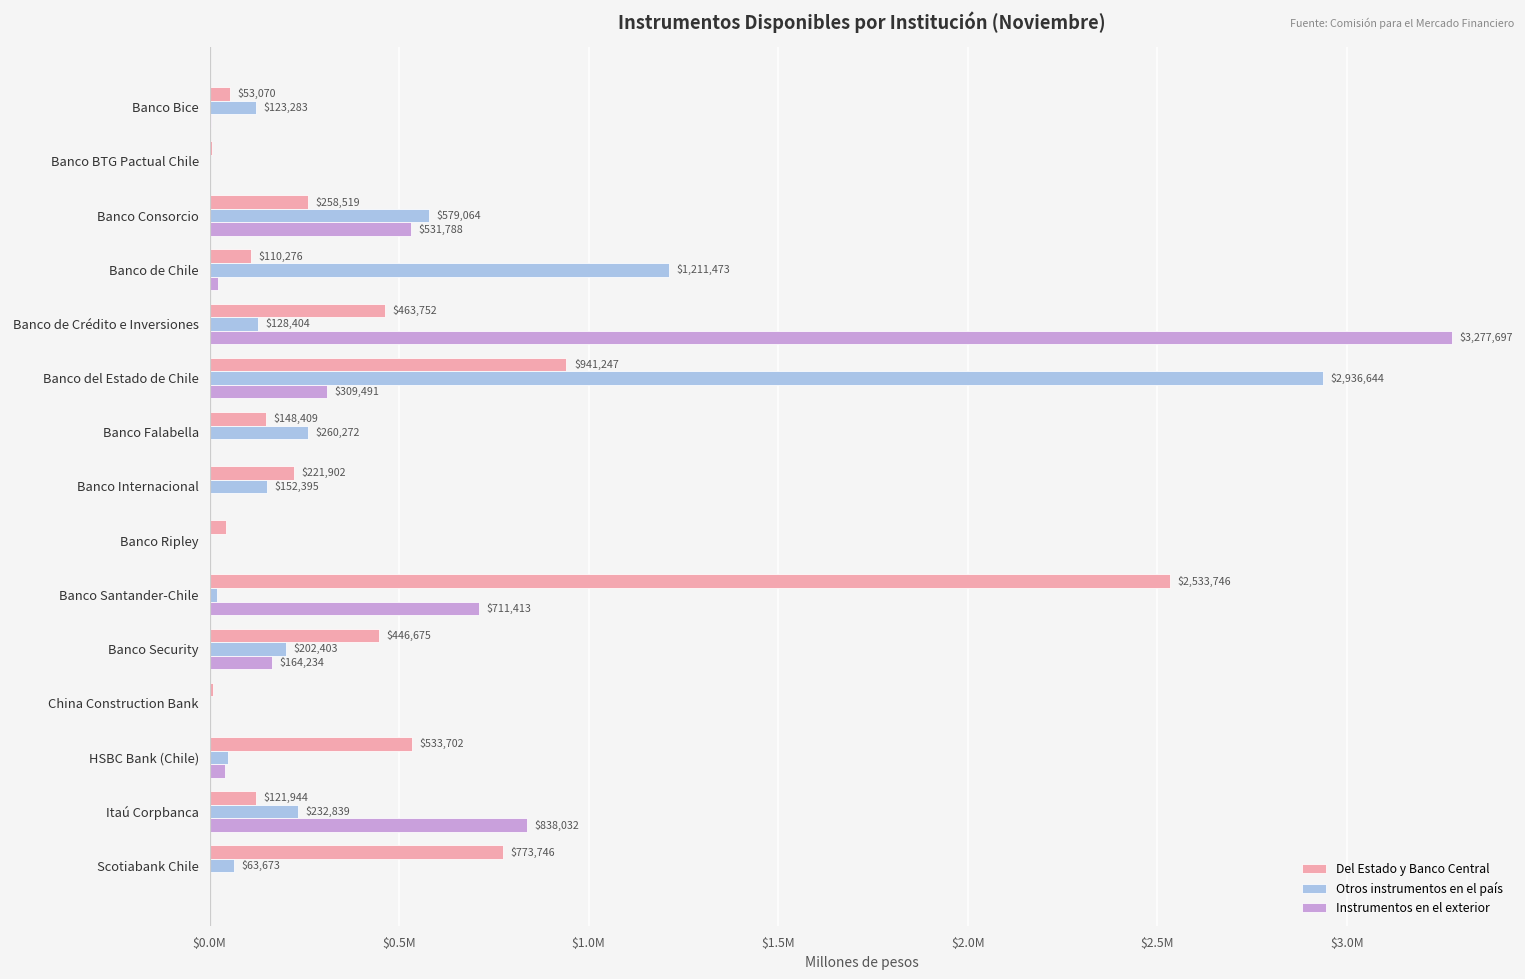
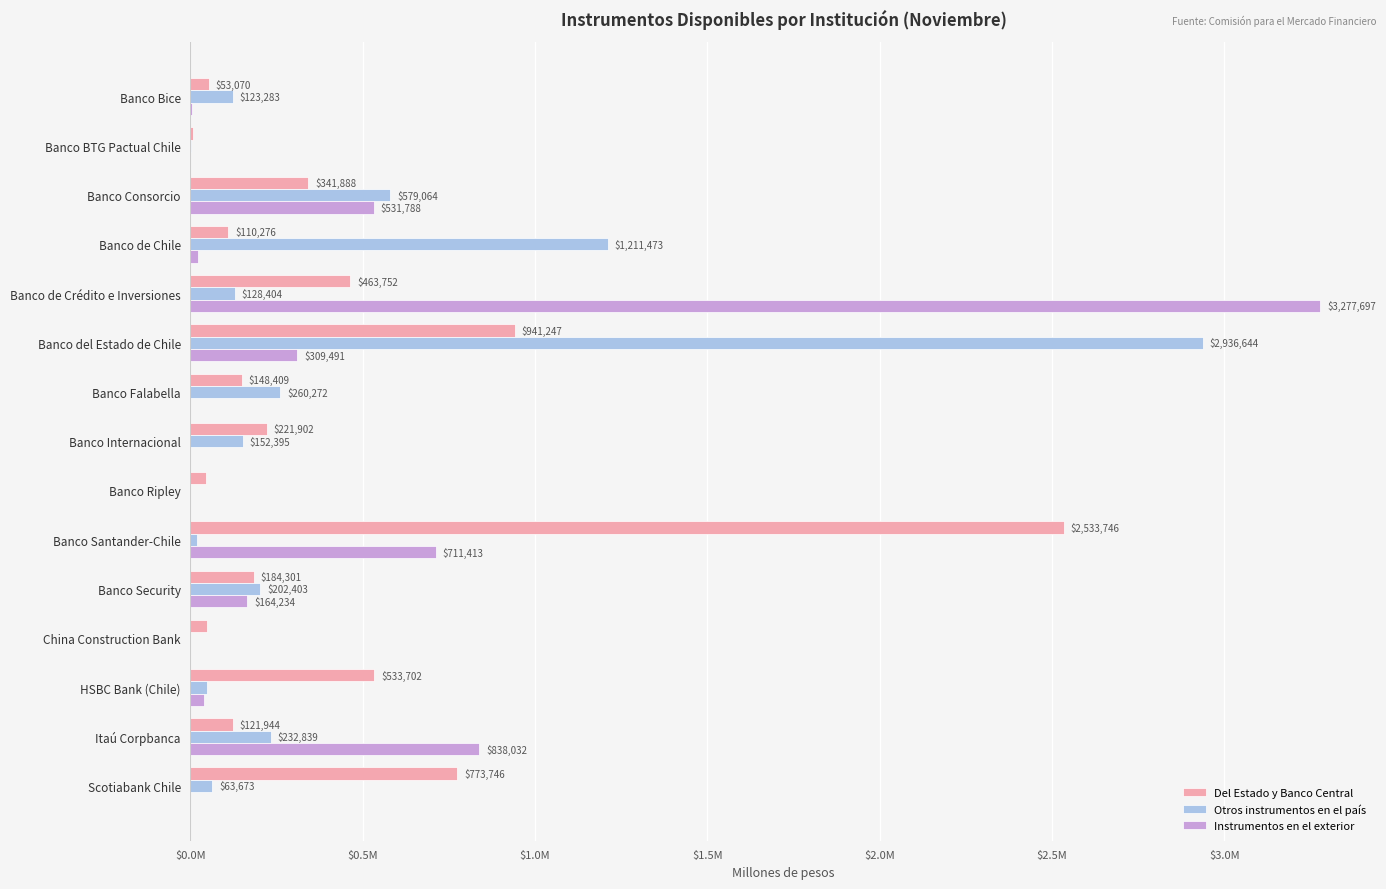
Del Estado y Banco Central, Banco Consorcio: $258,519 -> $341,888
Del Estado y Banco Central, Banco Security: $446,675 -> $184,301
Del Estado y Banco Central, China Construction Bank: $10000 -> $50000
